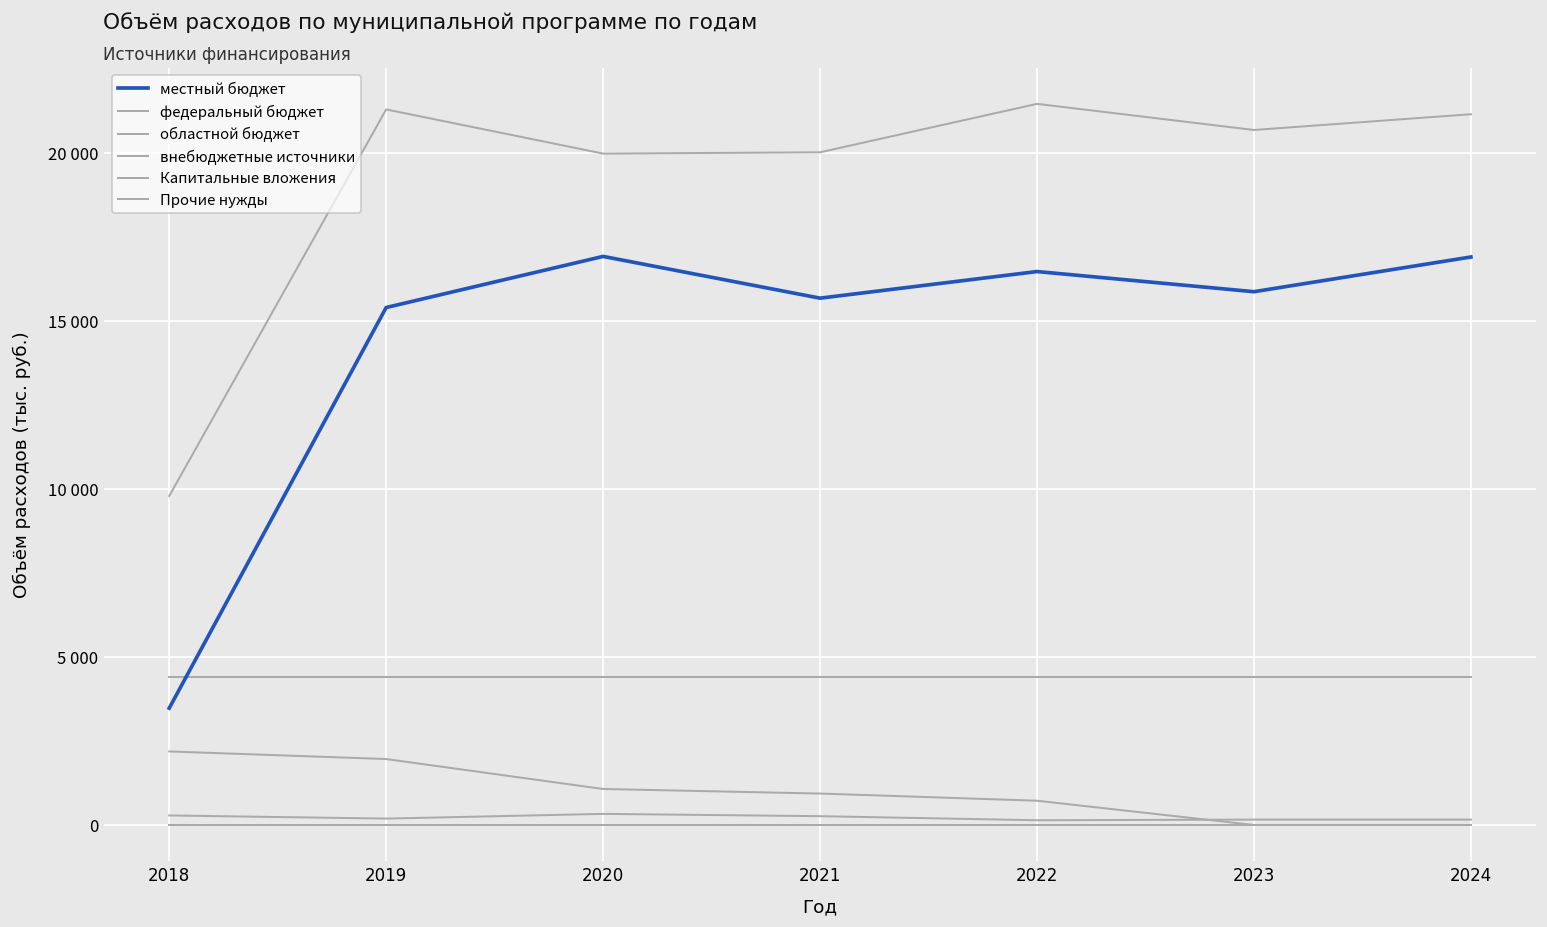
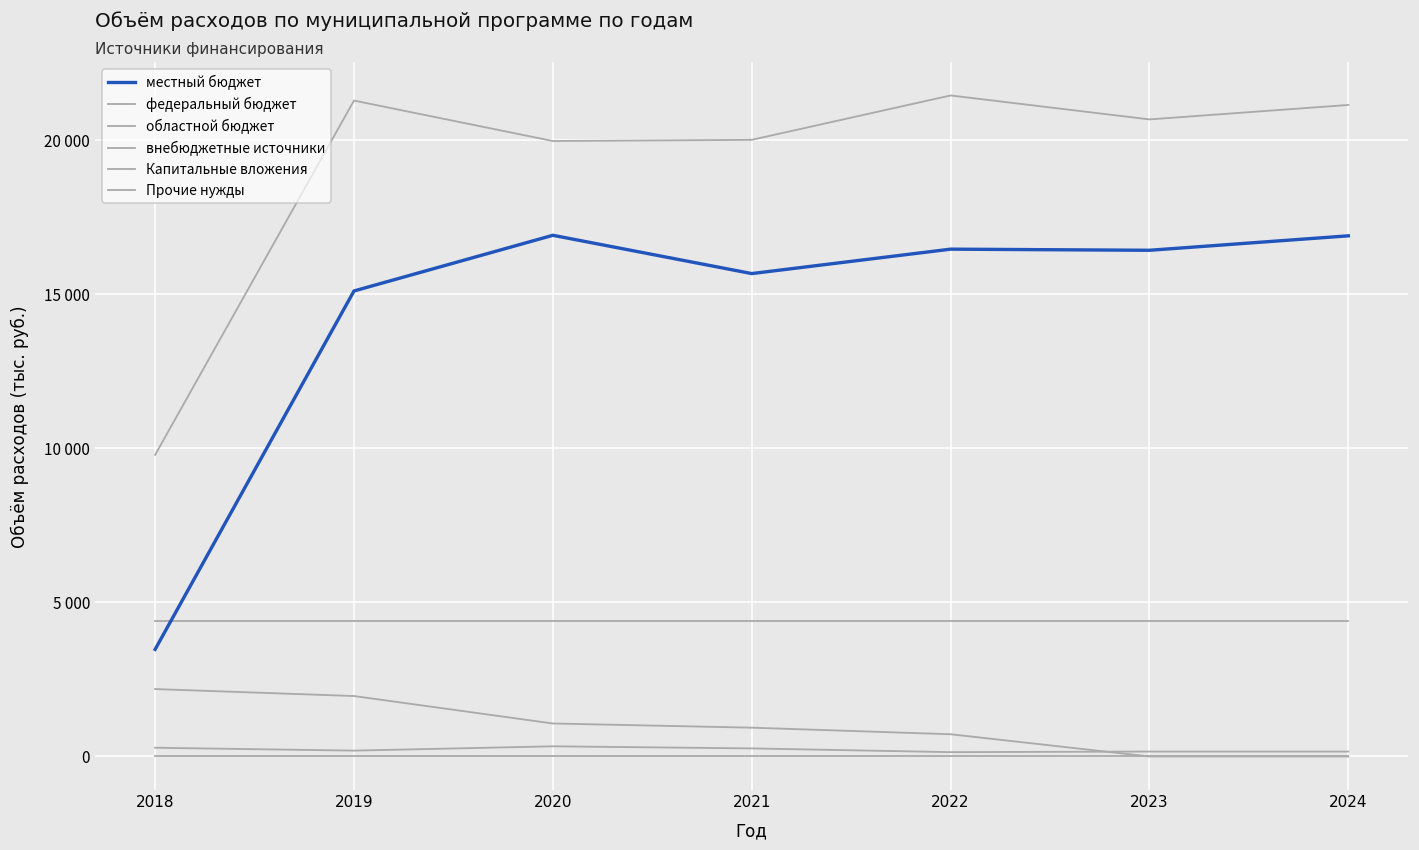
местный бюджет, 2019: 15400 -> 15100
местный бюджет, 2023: 15900 -> 16400
